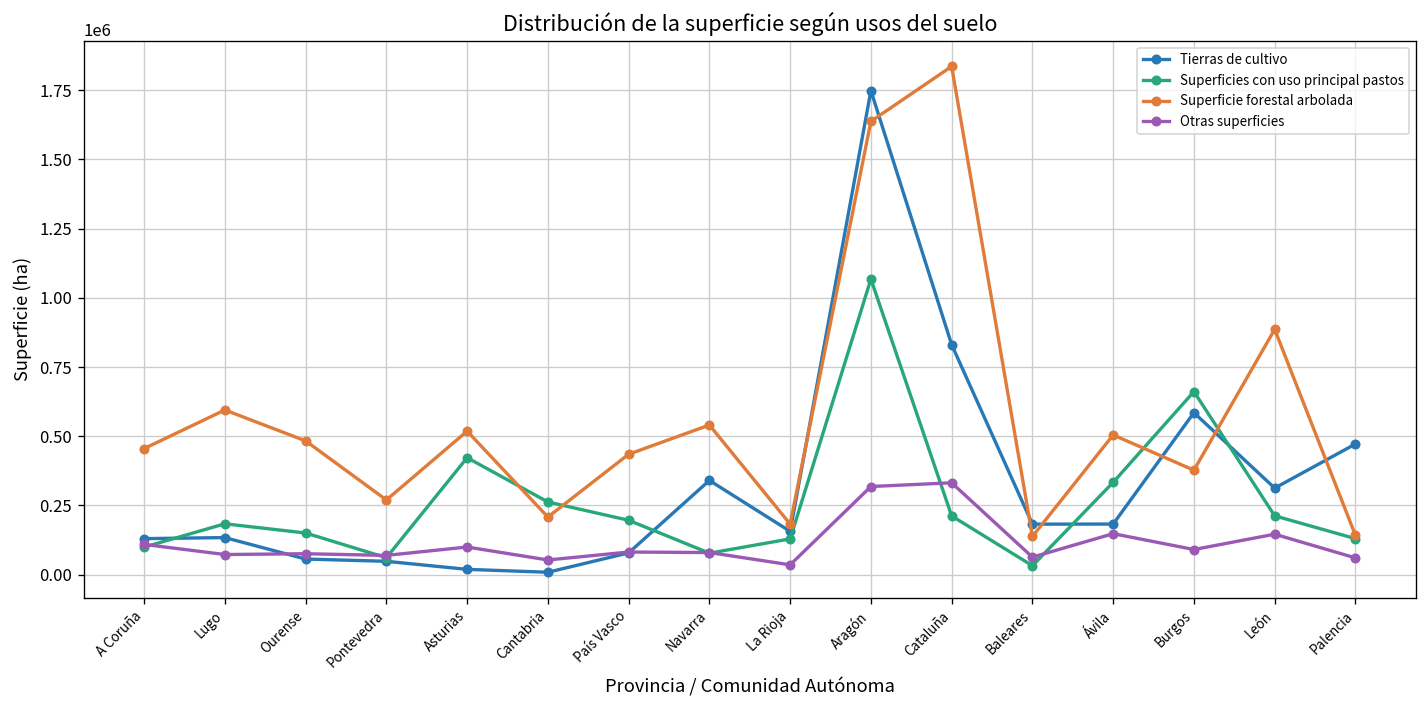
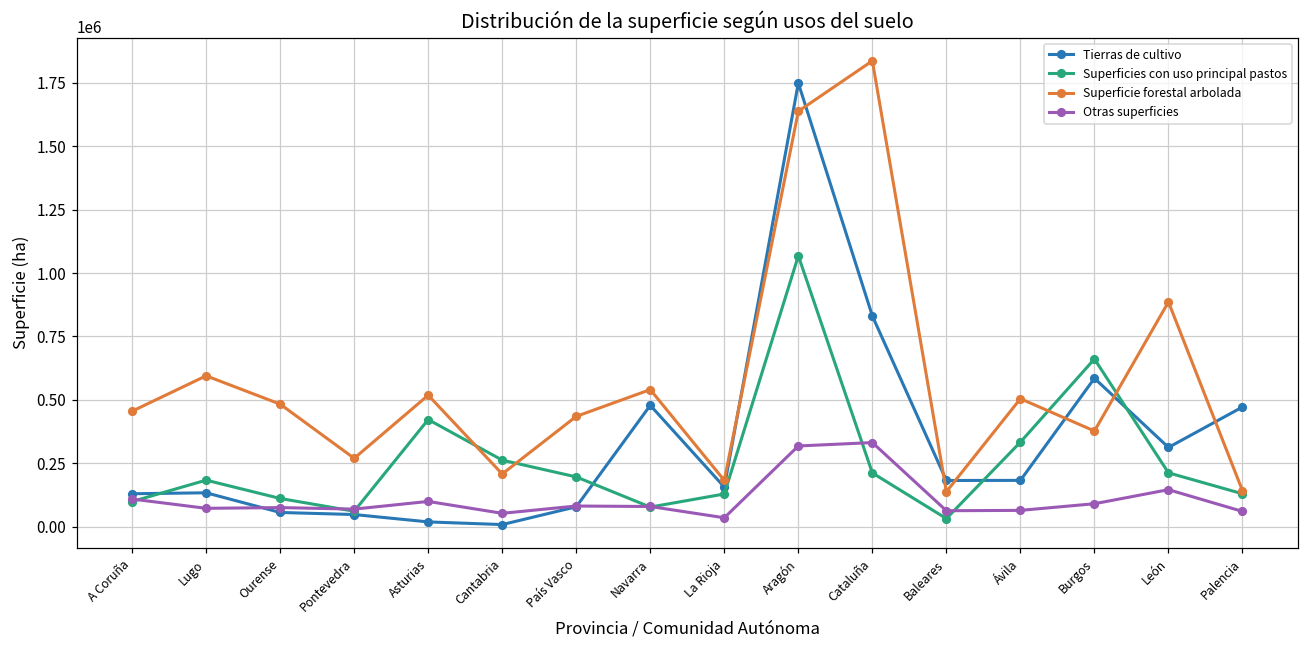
Superficies con uso principal pastos, Ourense: 150000 -> 110000
Tierras de cultivo, Navarra: 340000 -> 480000
Otras superficies, Ávila: 150000 -> 60000
